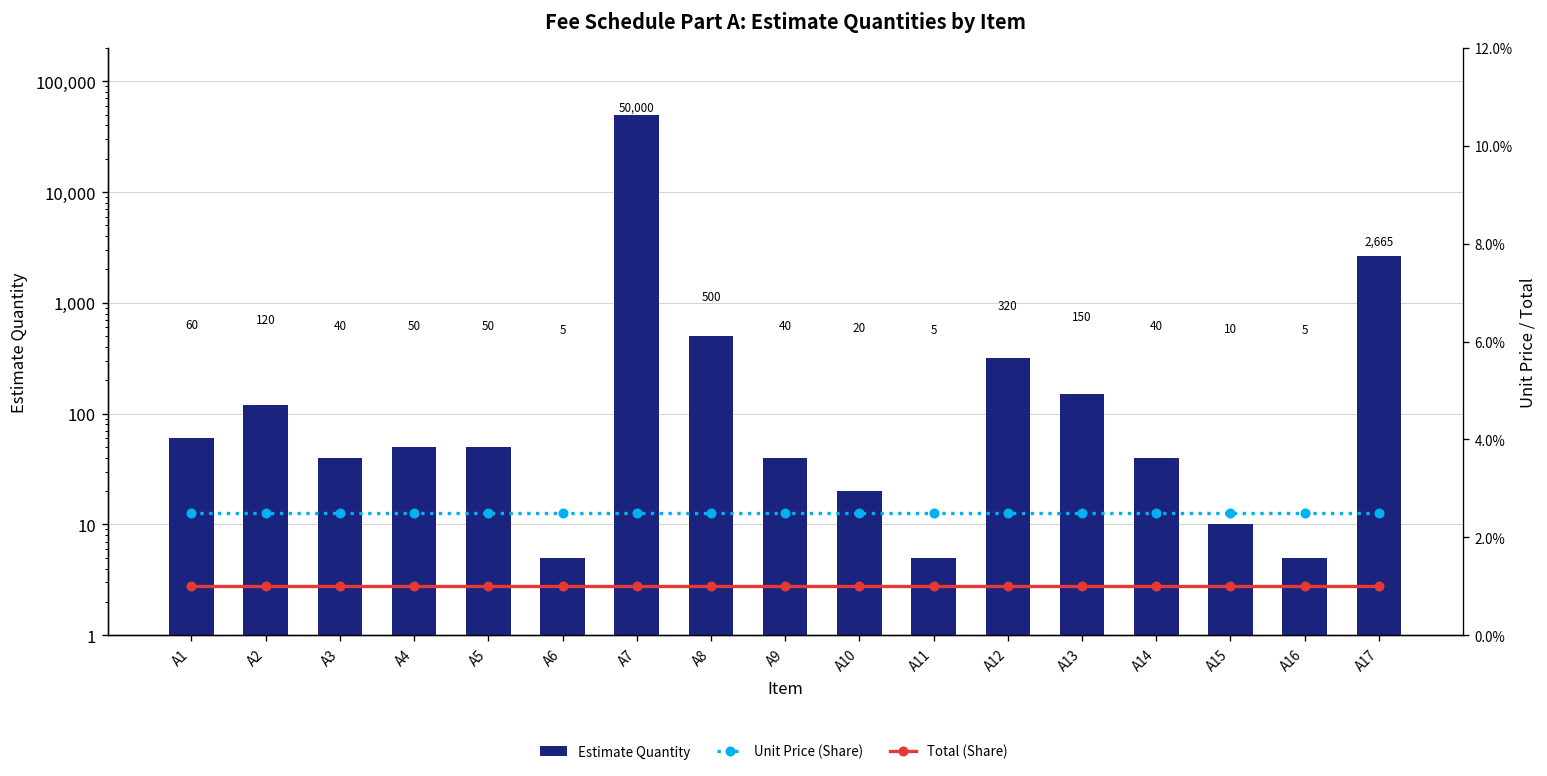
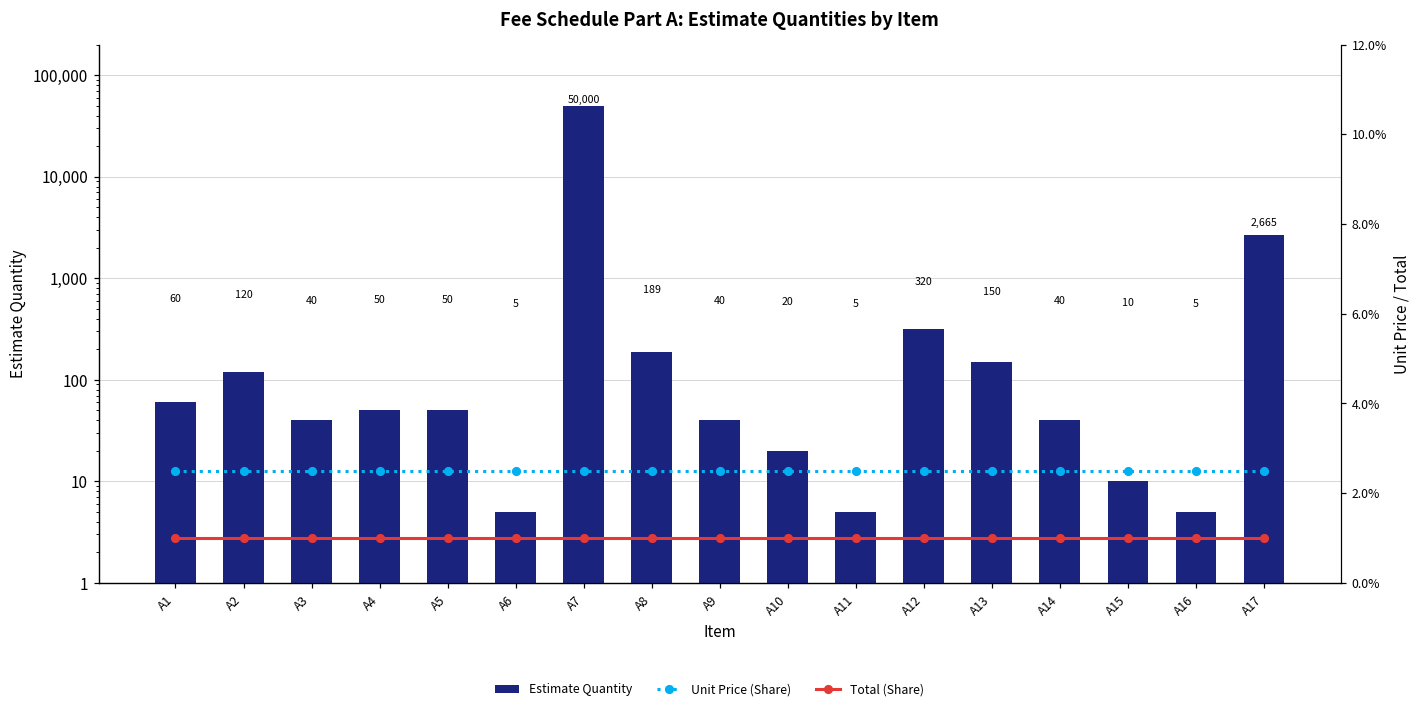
Estimate Quantity, A8: 500 -> 189
